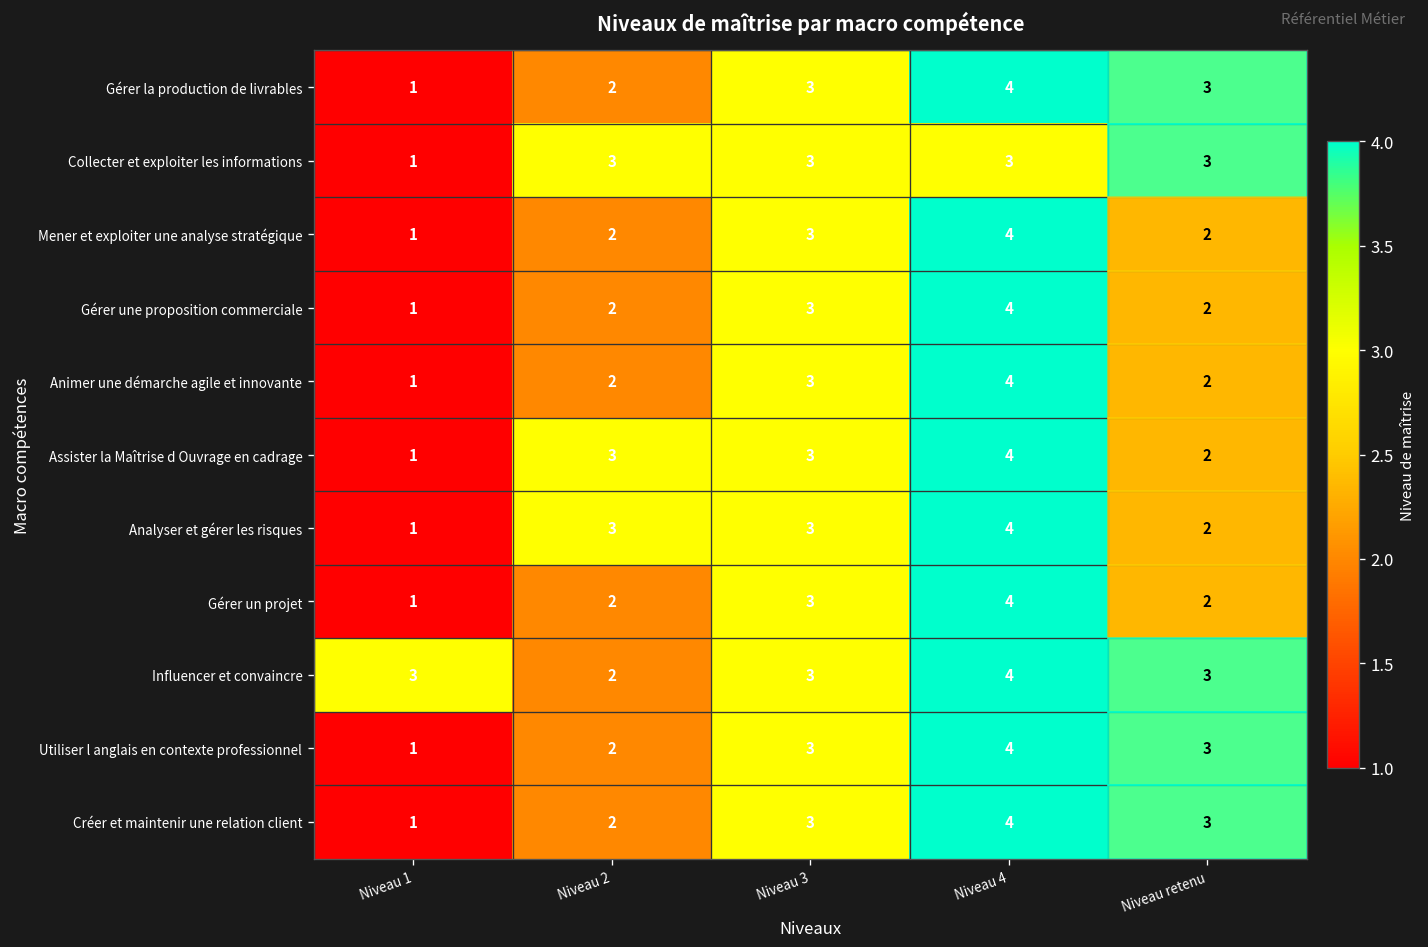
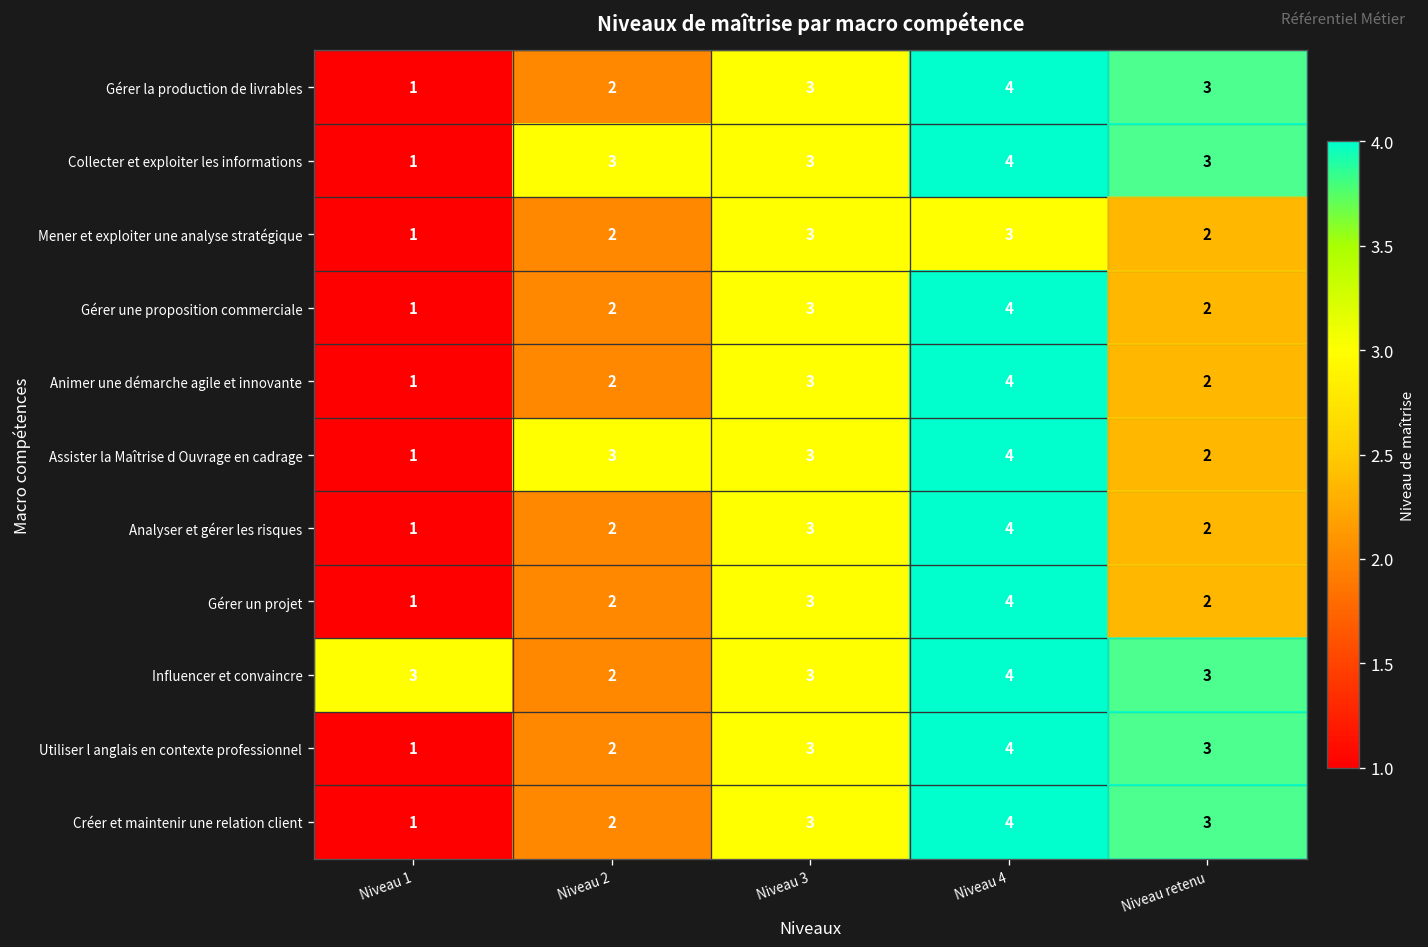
Collecter et exploiter les informations, Niveau 4: 3 -> 4
Mener et exploiter une analyse stratégique, Niveau 4: 4 -> 3
Analyser et gérer les risques, Niveau 2: 3 -> 2
